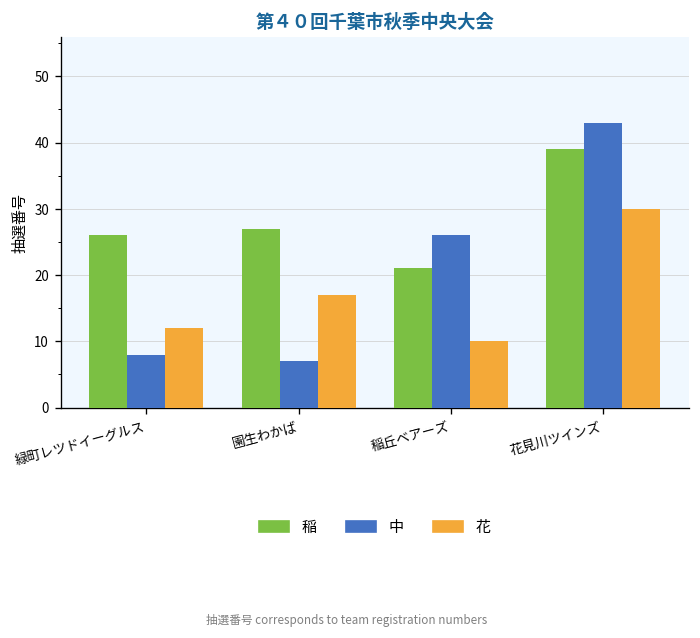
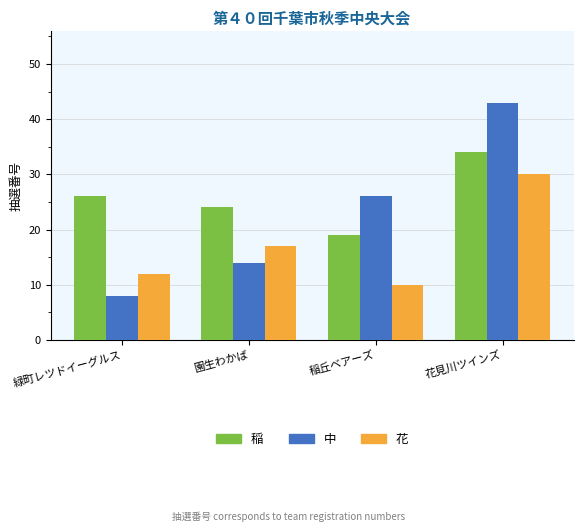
稲, 園生わかば: 27 -> 24
中, 園生わかば: 7 -> 14
稲, 稲丘ベアーズ: 21 -> 19
稲, 花見川ツインズ: 39 -> 34
